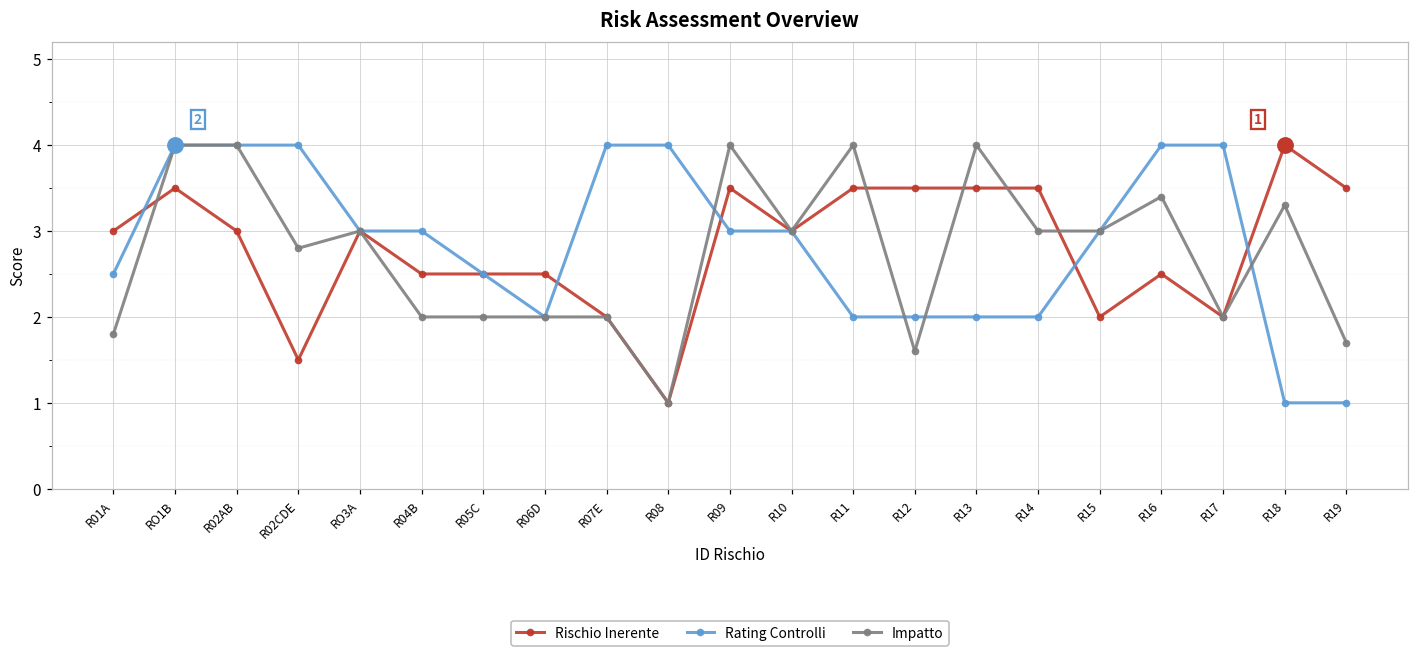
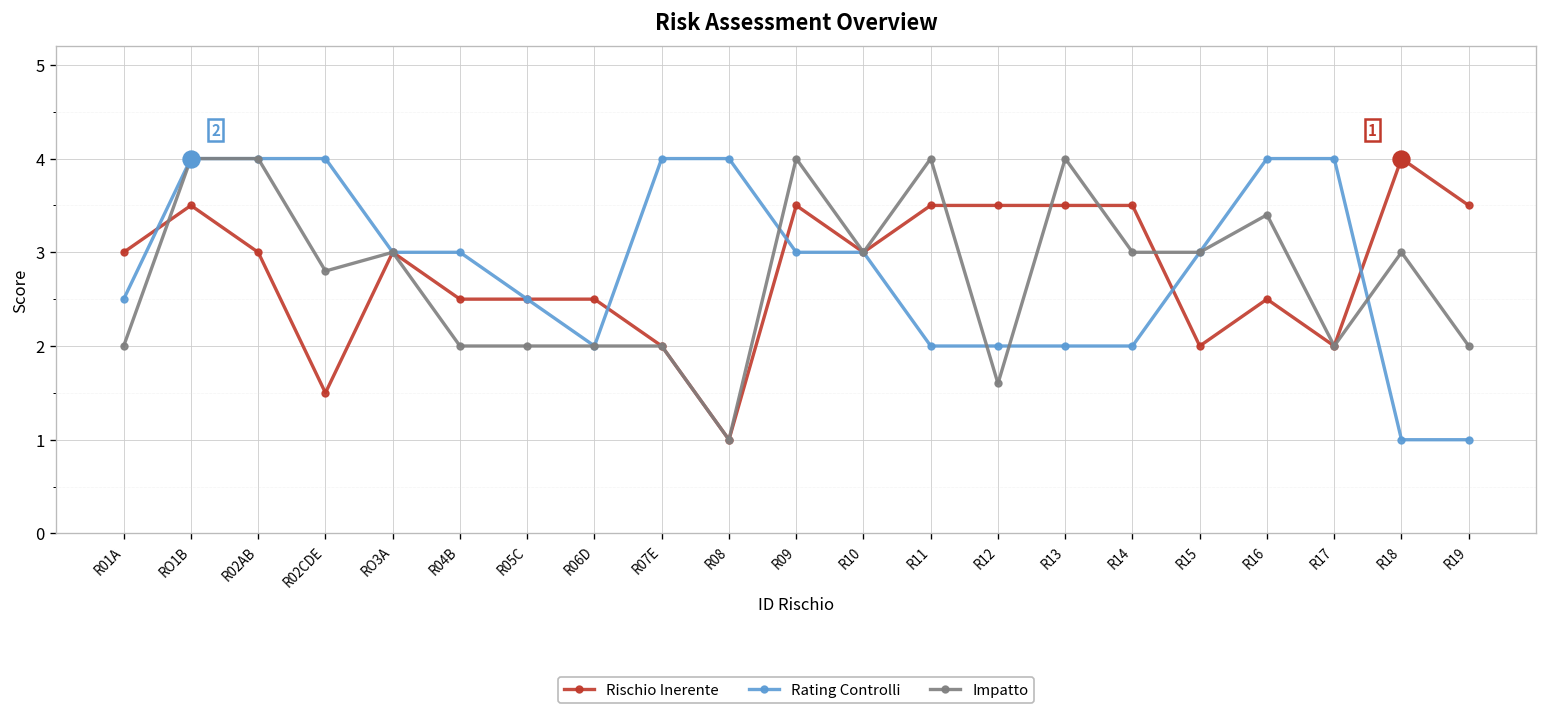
Impatto, R01A: 1.8 -> 2.0
Impatto, R18: 3.3 -> 3.0
Impatto, R19: 1.7 -> 2.0
